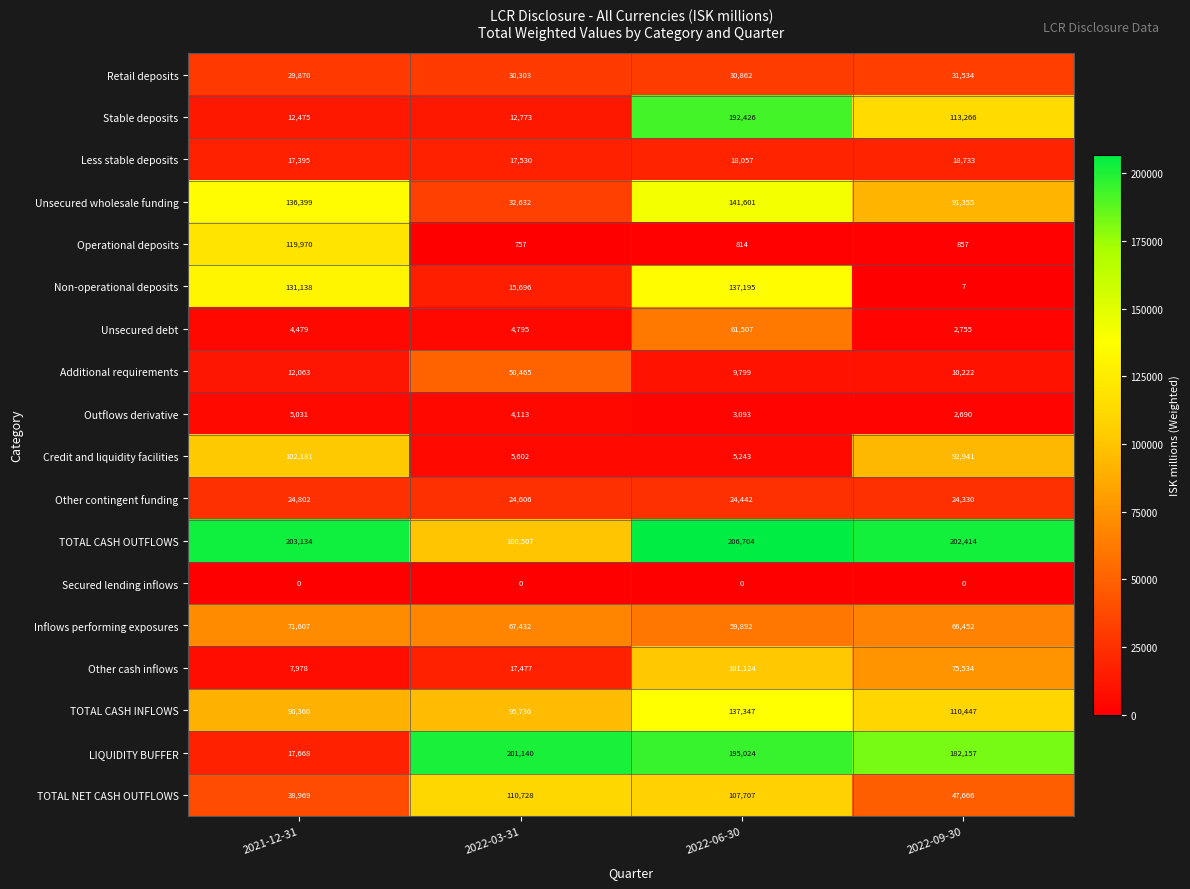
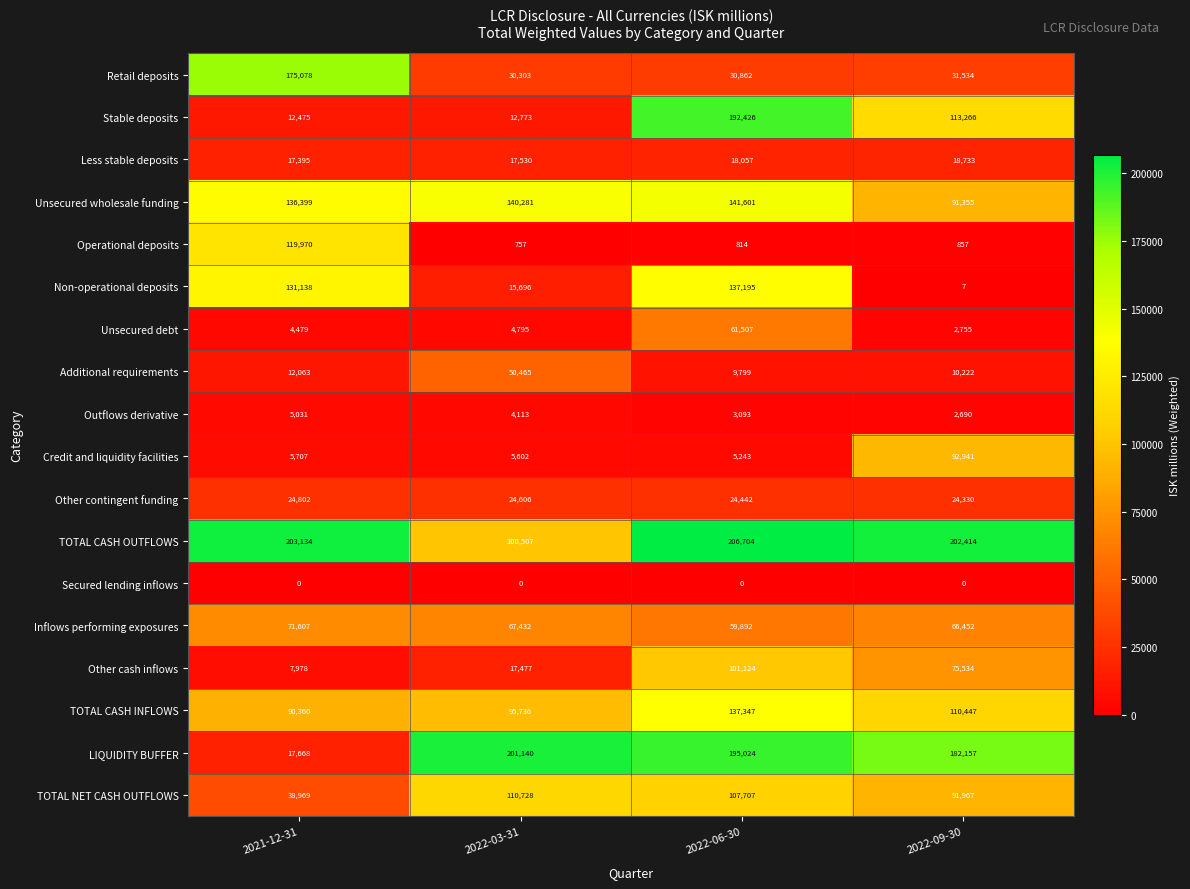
Retail deposits, 2021-12-31: 29,870 -> 175,078
Unsecured wholesale funding, 2022-03-31: 32,632 -> 140,281
Credit and liquidity facilities, 2021-12-31: 102,181 -> 5,707
TOTAL NET CASH OUTFLOWS, 2022-09-30: 47,666 -> 91,967
